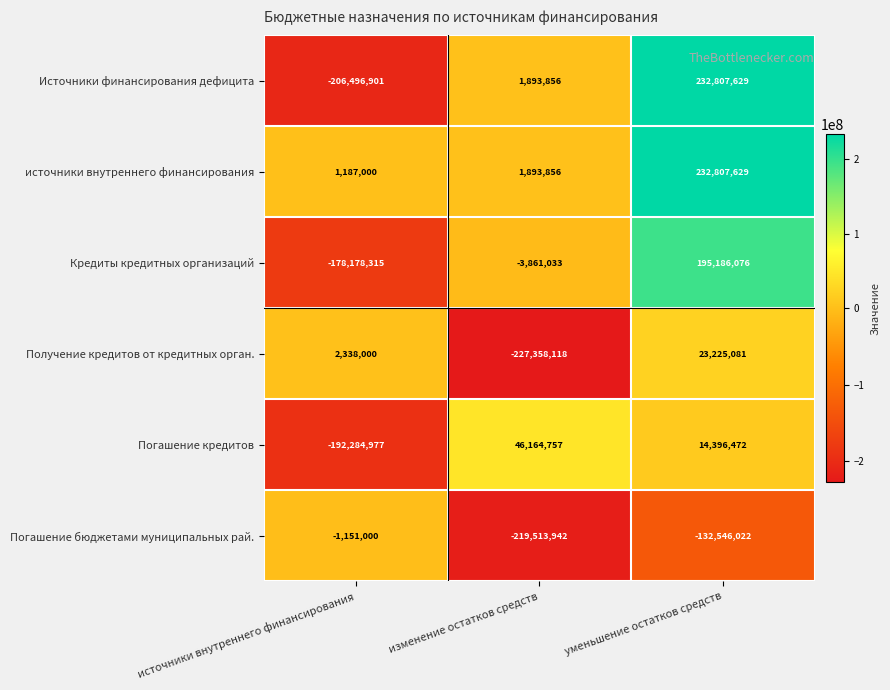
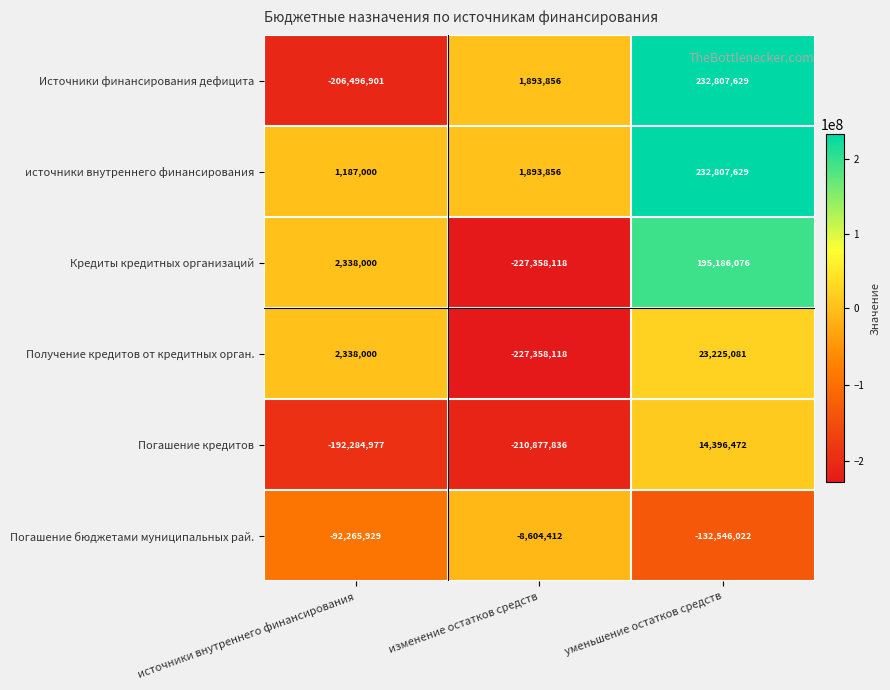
Кредиты кредитных организаций, источники внутреннего финансирования: -178,178,315 -> 2,338,000
Кредиты кредитных организаций, изменение остатков средств: -3,861,033 -> -227,358,118
Погашение кредитов, изменение остатков средств: 46,164,757 -> -210,877,836
Погашение бюджетами муниципальных рай., источники внутреннего финансирования: -1,151,000 -> -92,265,929
Погашение бюджетами муниципальных рай., изменение остатков средств: -219,513,942 -> -8,604,412
